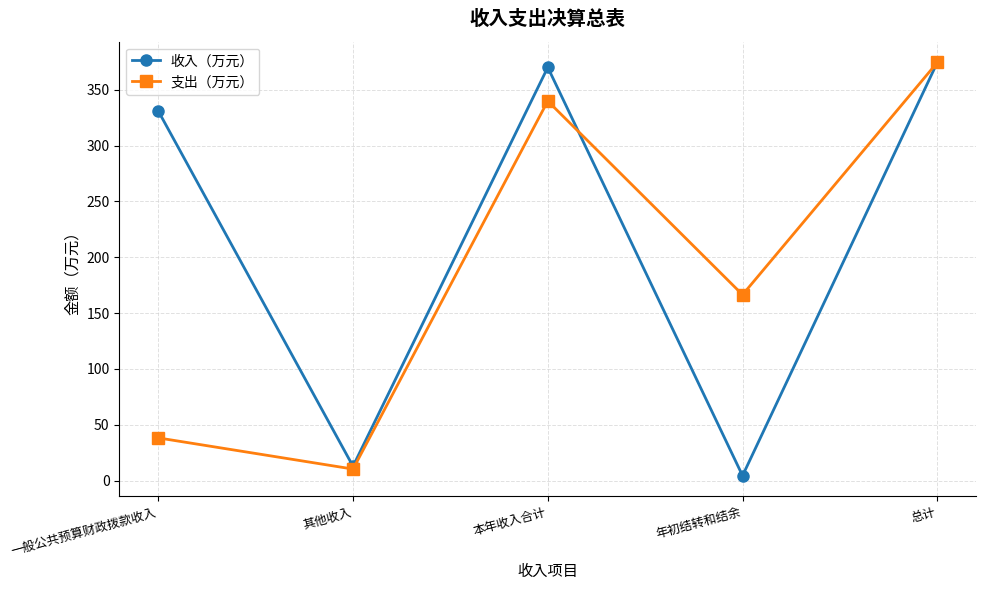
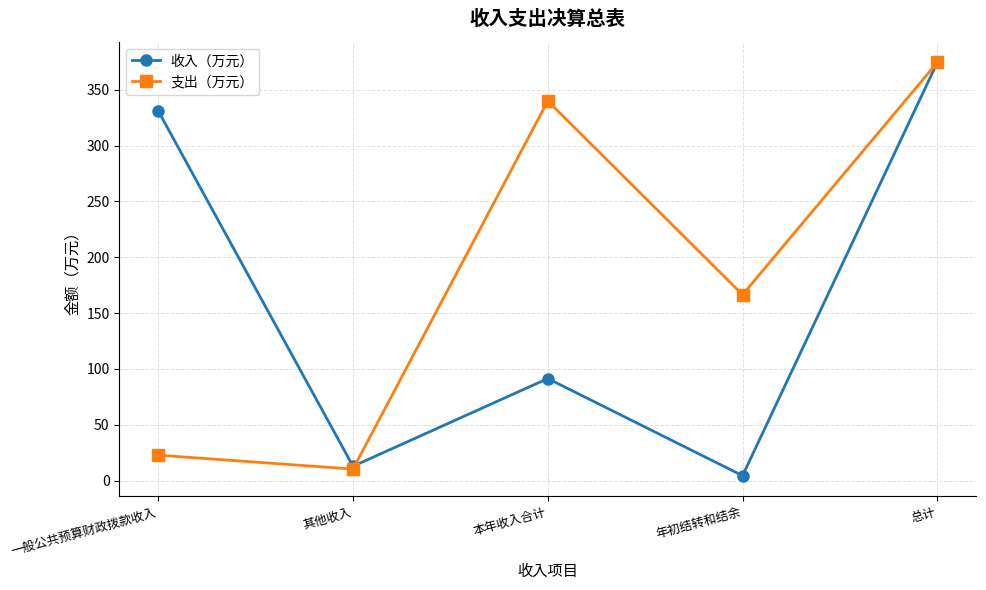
支出（万元）, 一般公共预算财政拨款收入: 38 -> 23
收入（万元）, 本年收入合计: 370 -> 91
